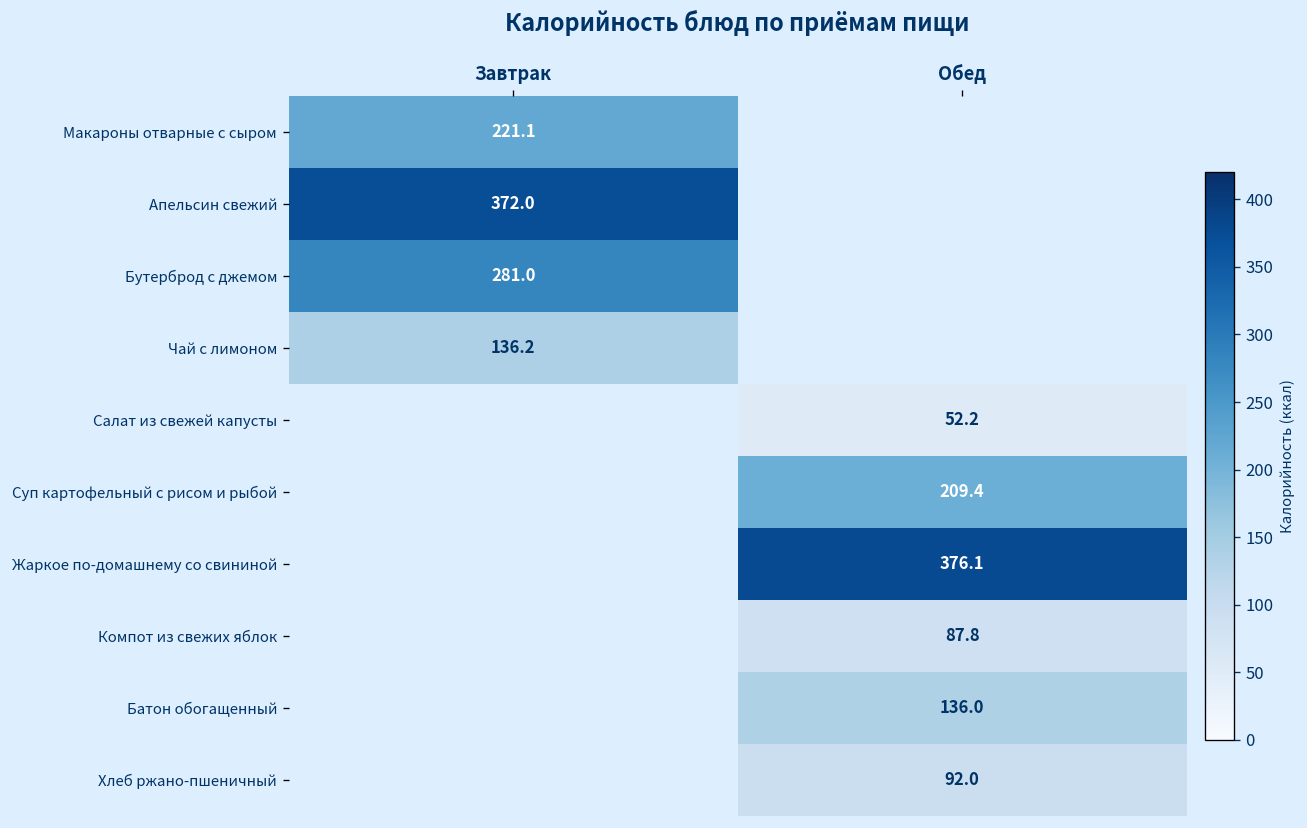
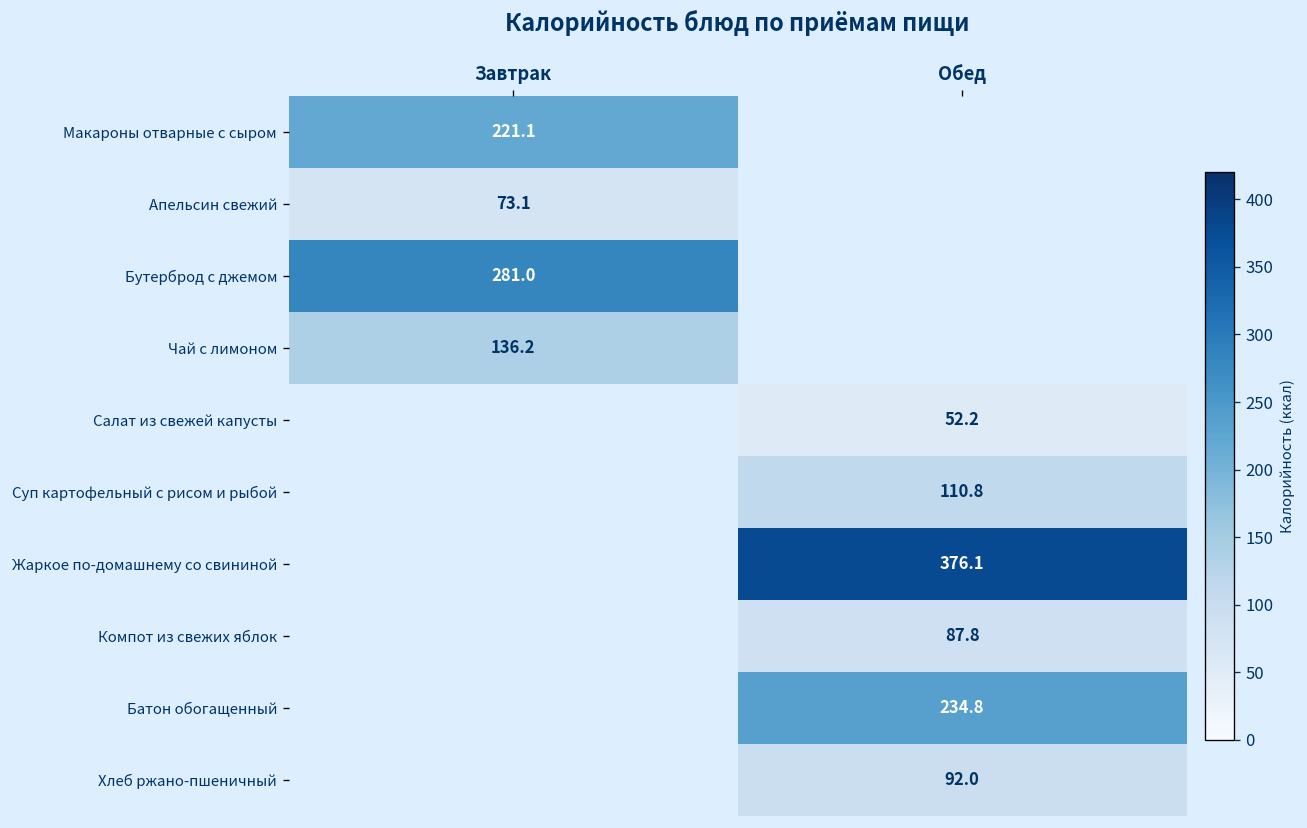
Апельсин свежий, Завтрак: 372.0 -> 73.1
Суп картофельный с рисом и рыбой, Обед: 209.4 -> 110.8
Батон обогащенный, Обед: 136.0 -> 234.8
